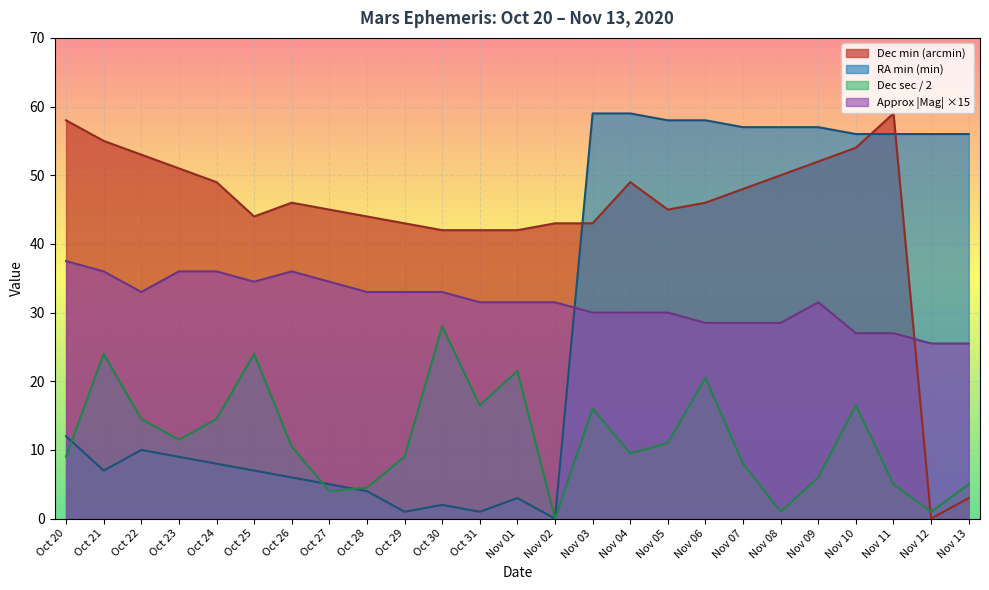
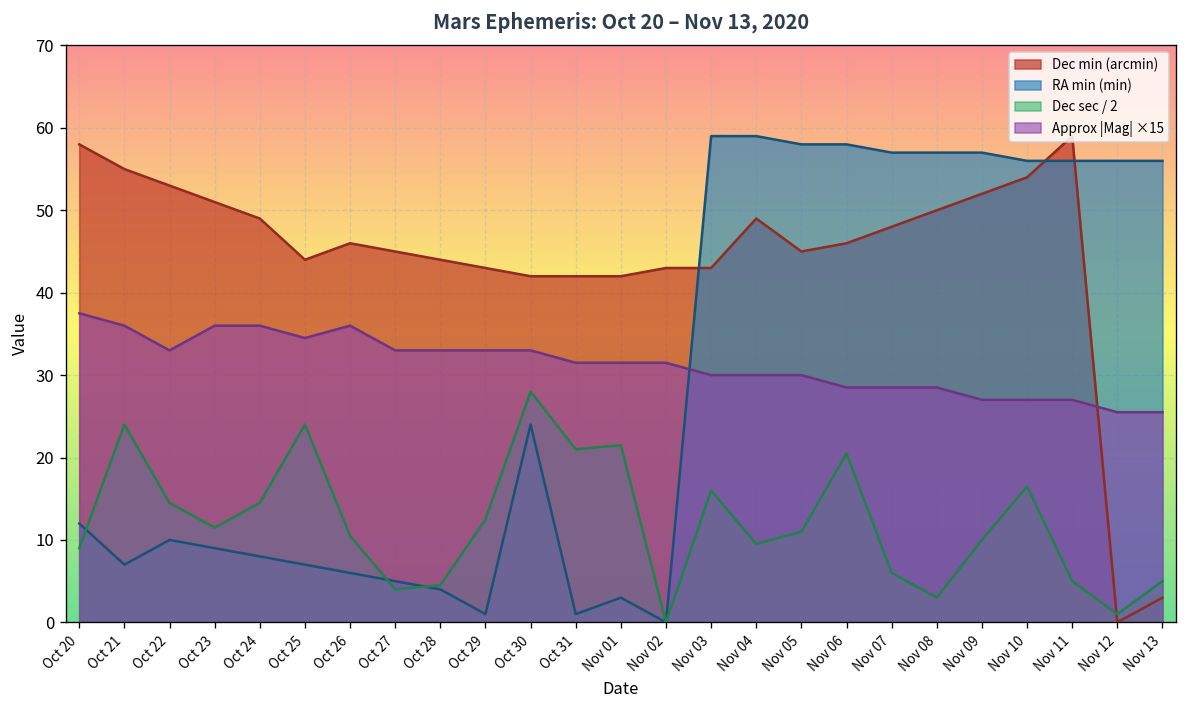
Approx |Mag| ×15, Oct 27: 35 -> 33
Dec sec / 2, Oct 29: 9 -> 13
RA min (min), Oct 30: 2 -> 24
Dec sec / 2, Oct 31: 17 -> 21
Dec sec / 2, Nov 07: 8 -> 6
Dec sec / 2, Nov 08: 1 -> 3
Dec sec / 2, Nov 09: 6 -> 10
Approx |Mag| ×15, Nov 09: 32 -> 27
